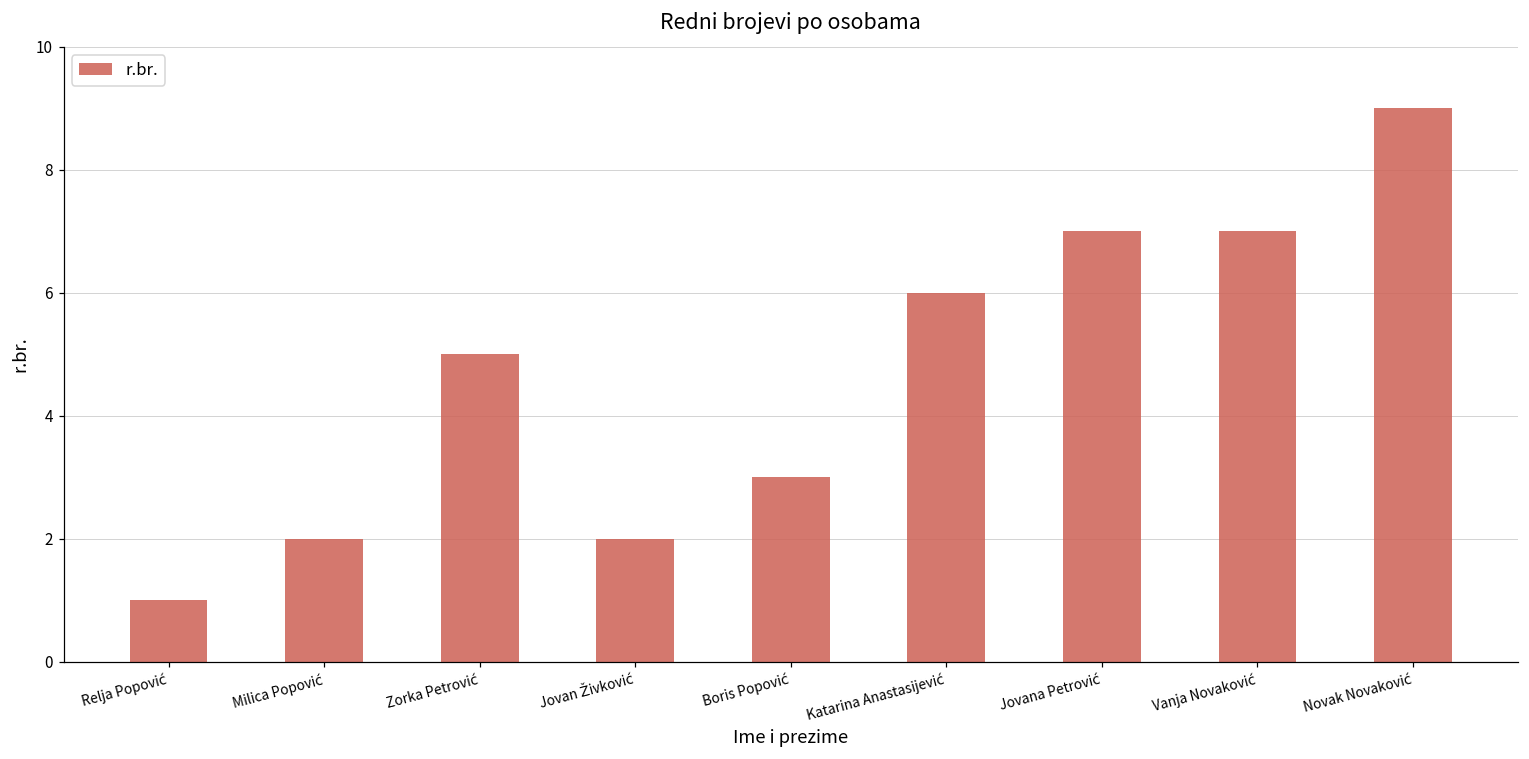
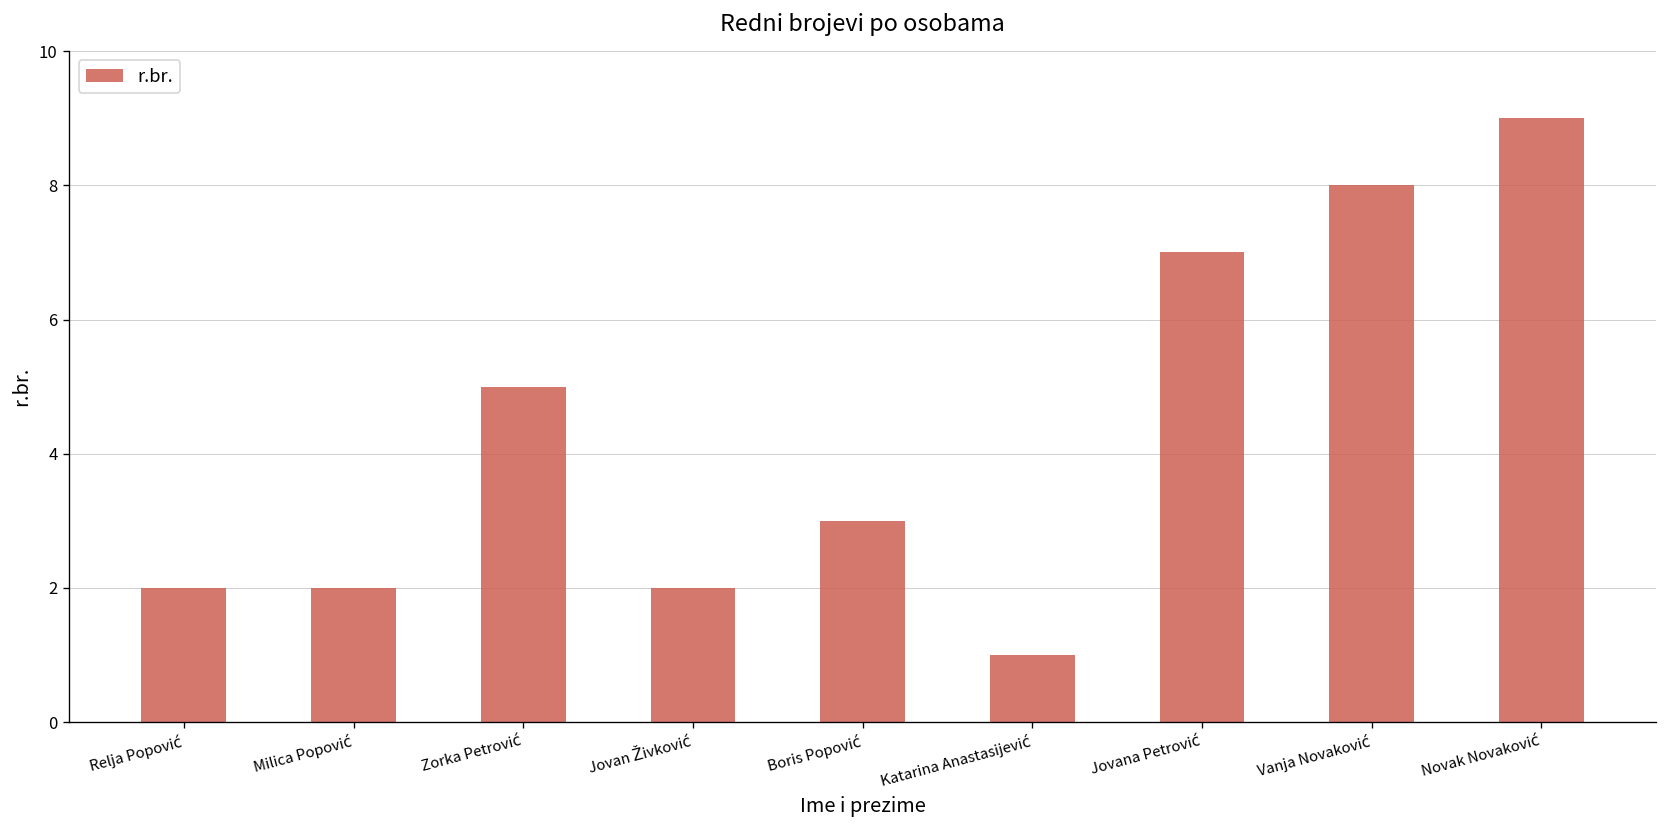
Relja Popović: 1 -> 2
Katarina Anastasijević: 6 -> 1
Vanja Novaković: 7 -> 8
